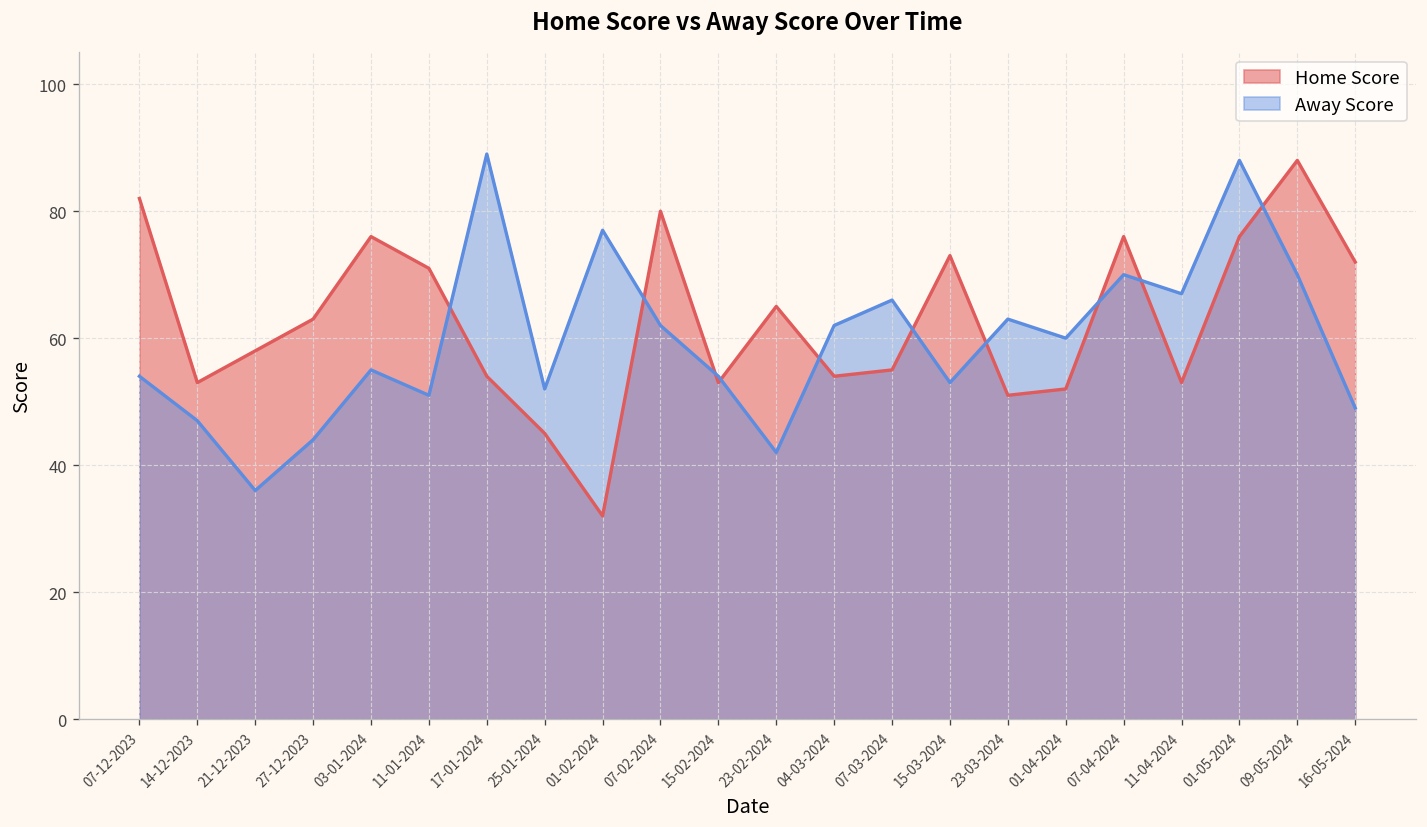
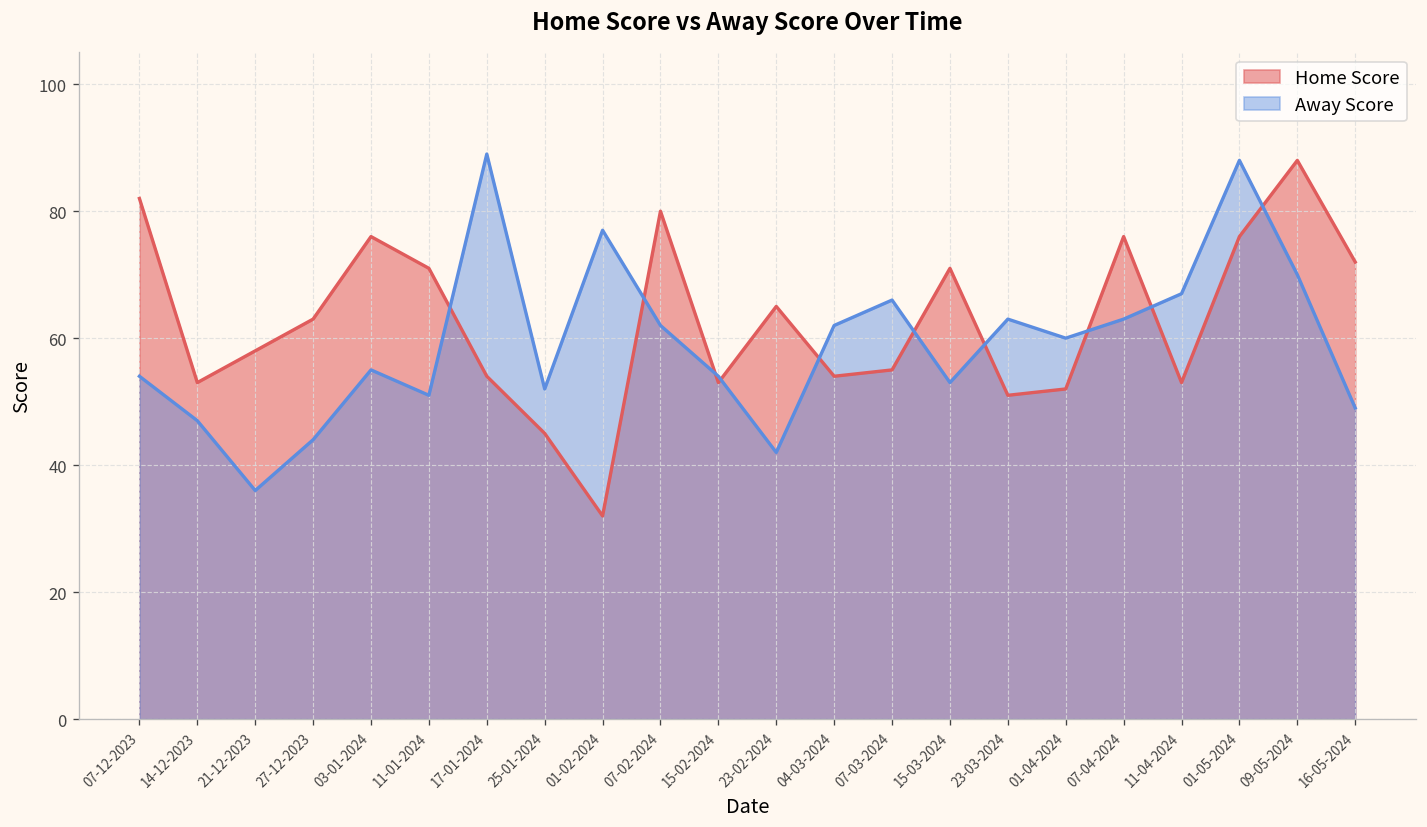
Home Score, 15-03-2024: 73 -> 71
Away Score, 07-04-2024: 70 -> 63
